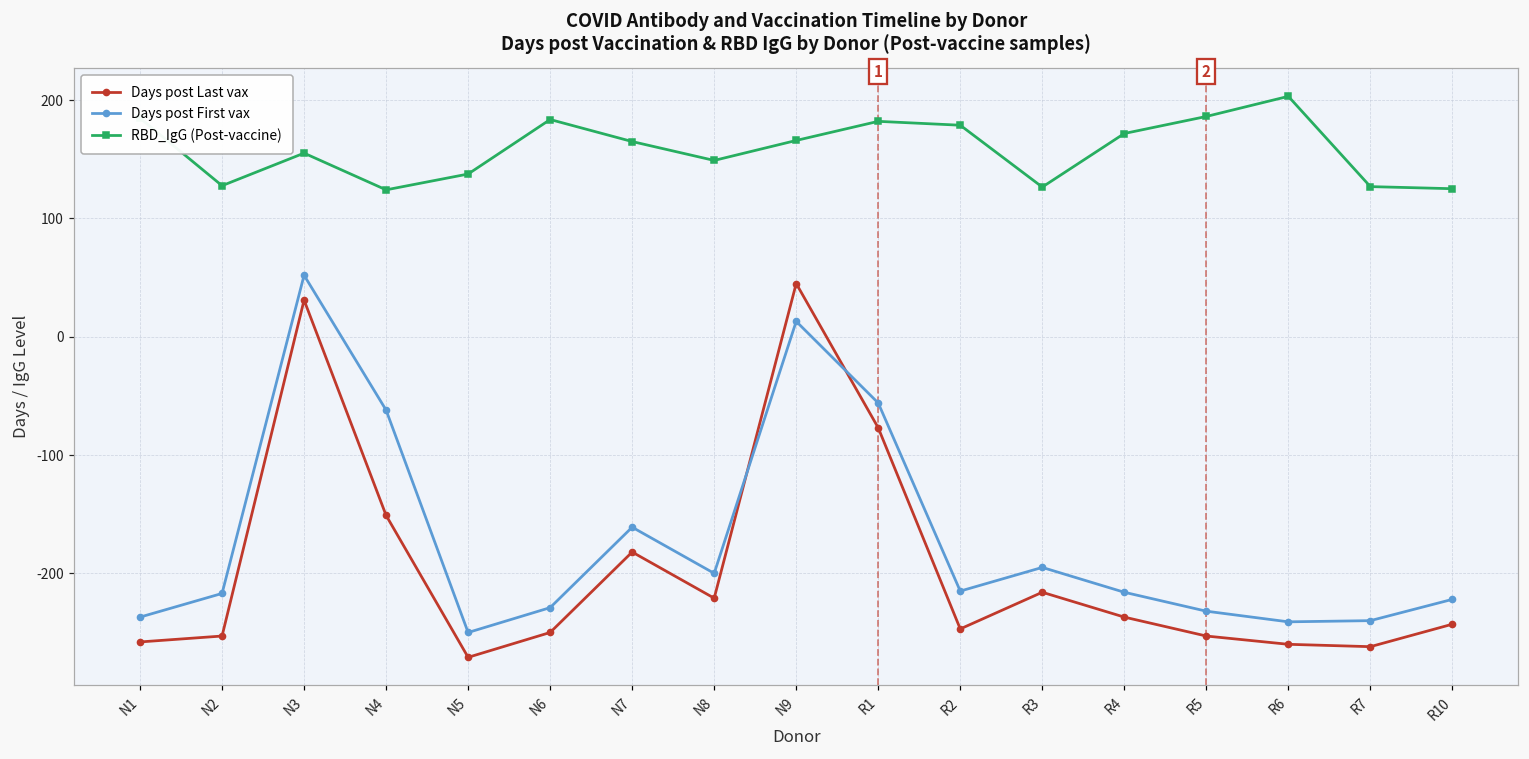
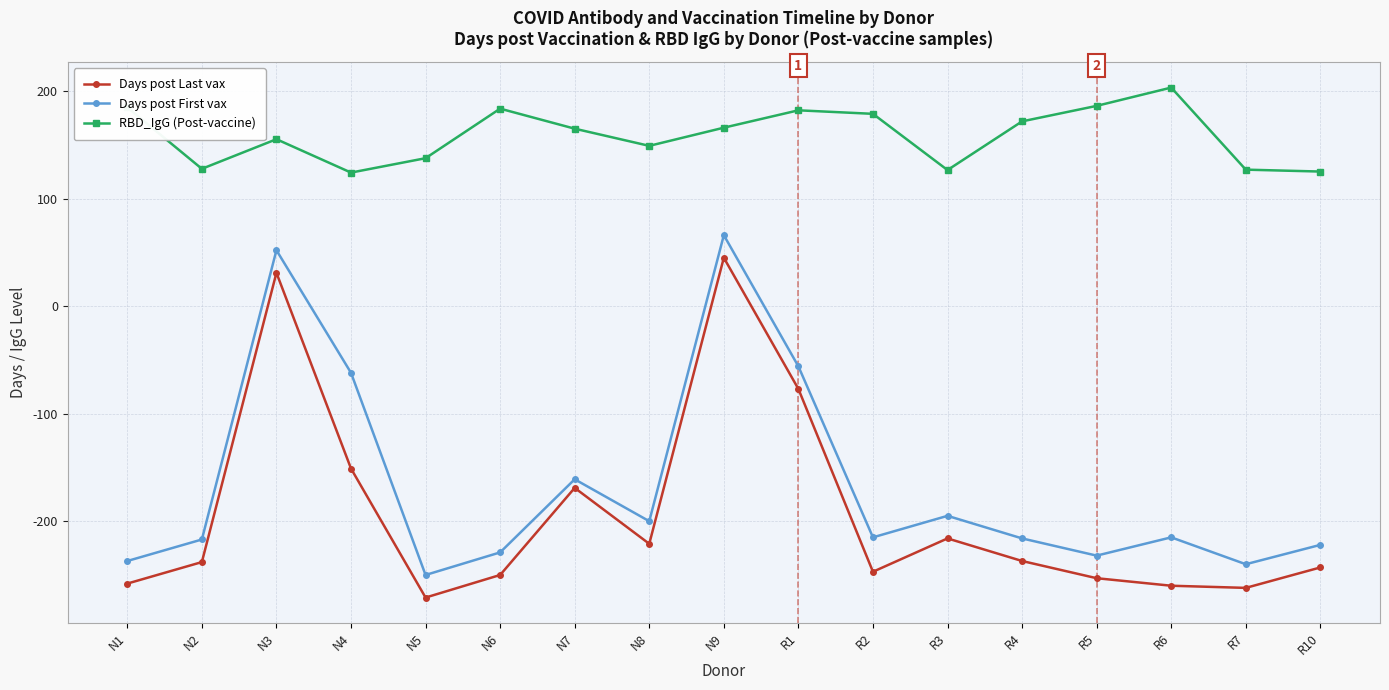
Days post Last vax, N2: -253 -> -238
Days post Last vax, N7: -182 -> -169
Days post First vax, N9: 13 -> 66
Days post First vax, R6: -241 -> -215
